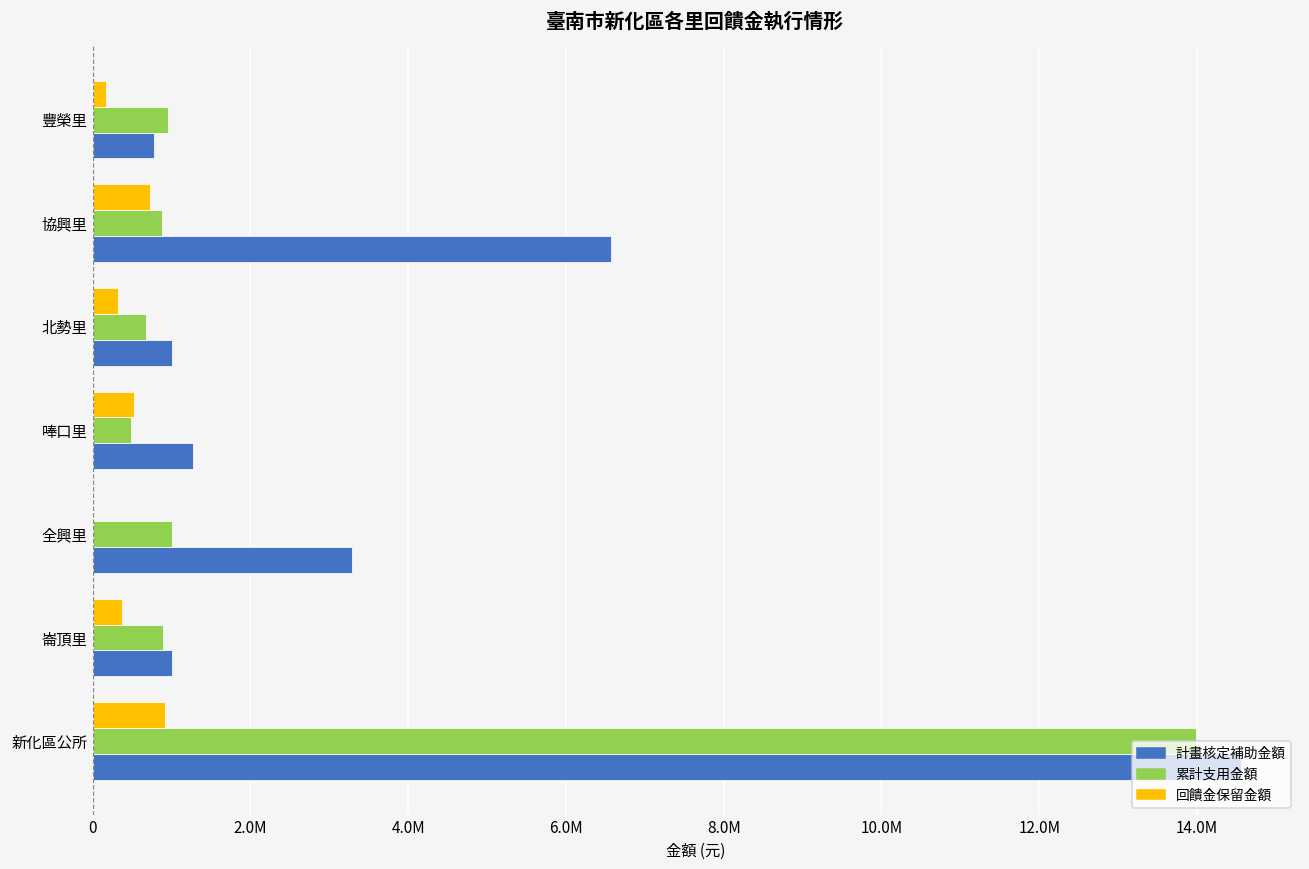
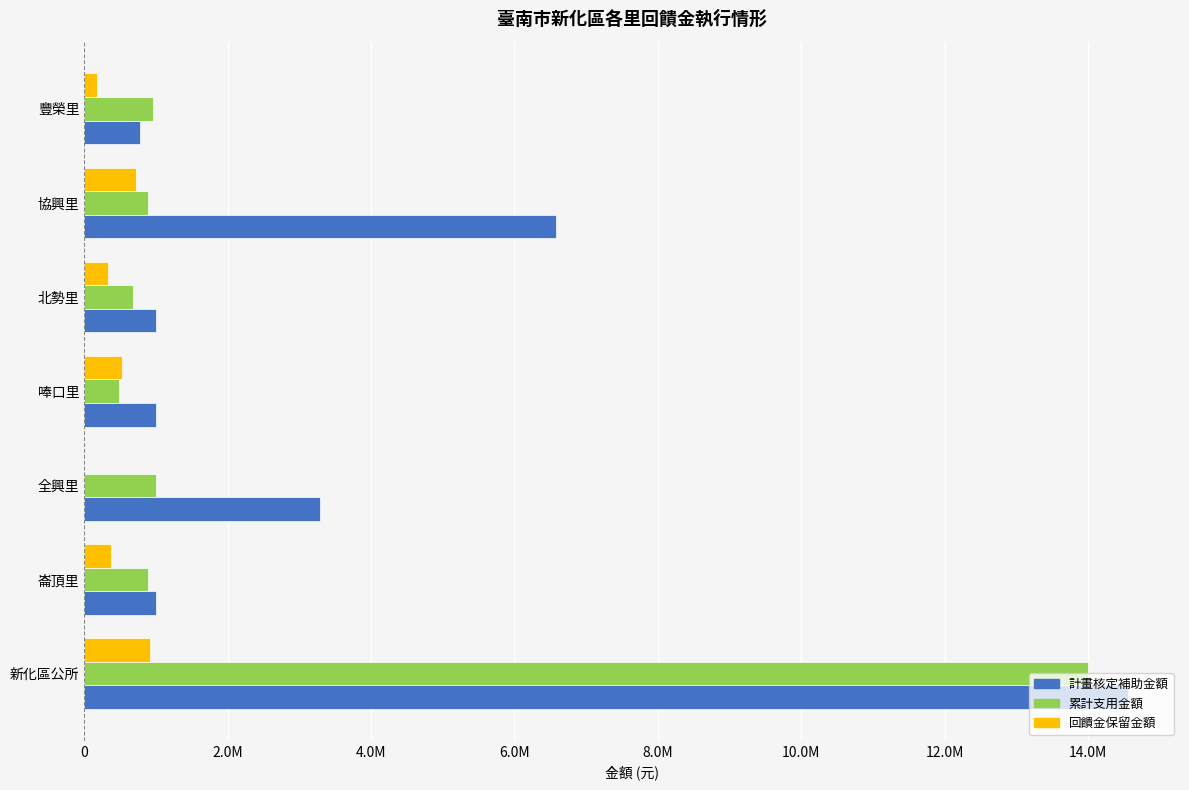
計畫核定補助金額, 唪口里: 1300000 -> 1000000
